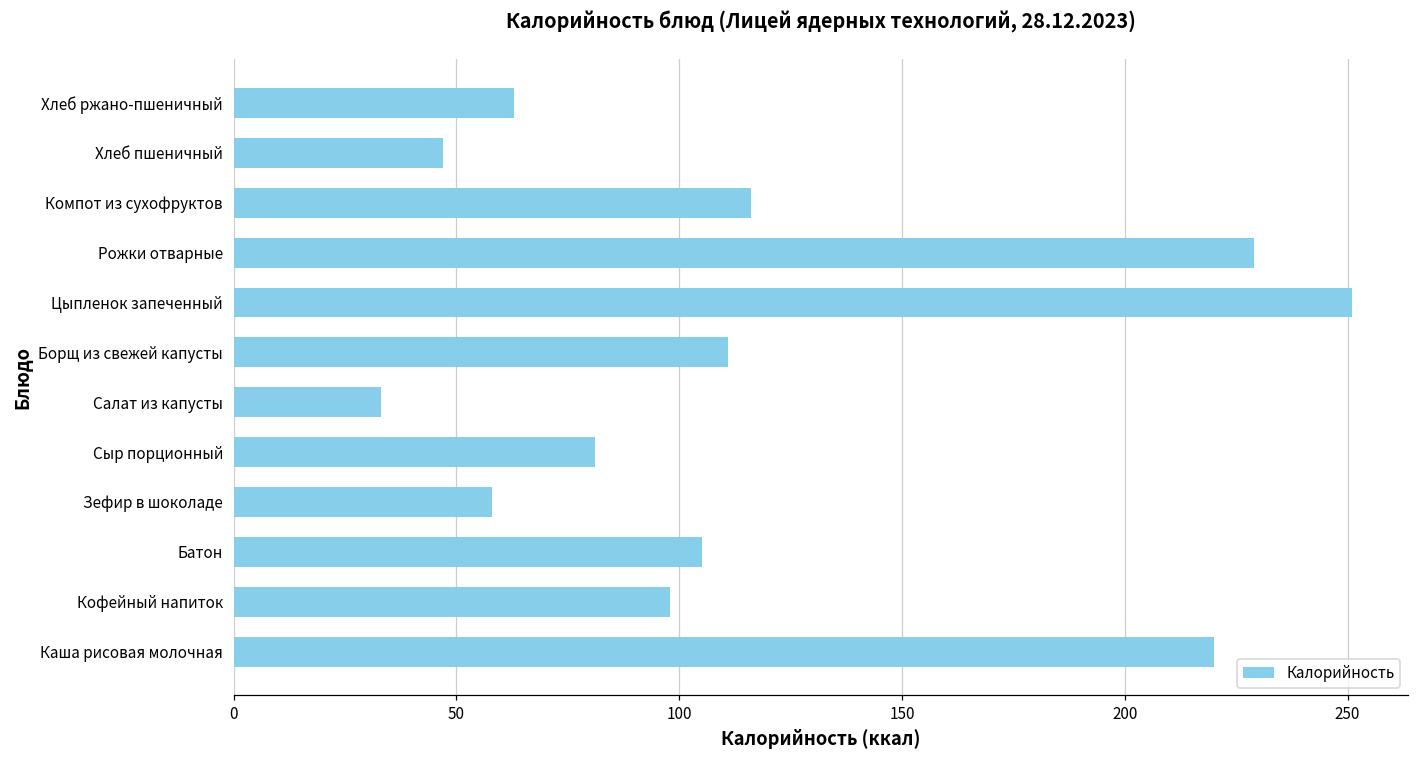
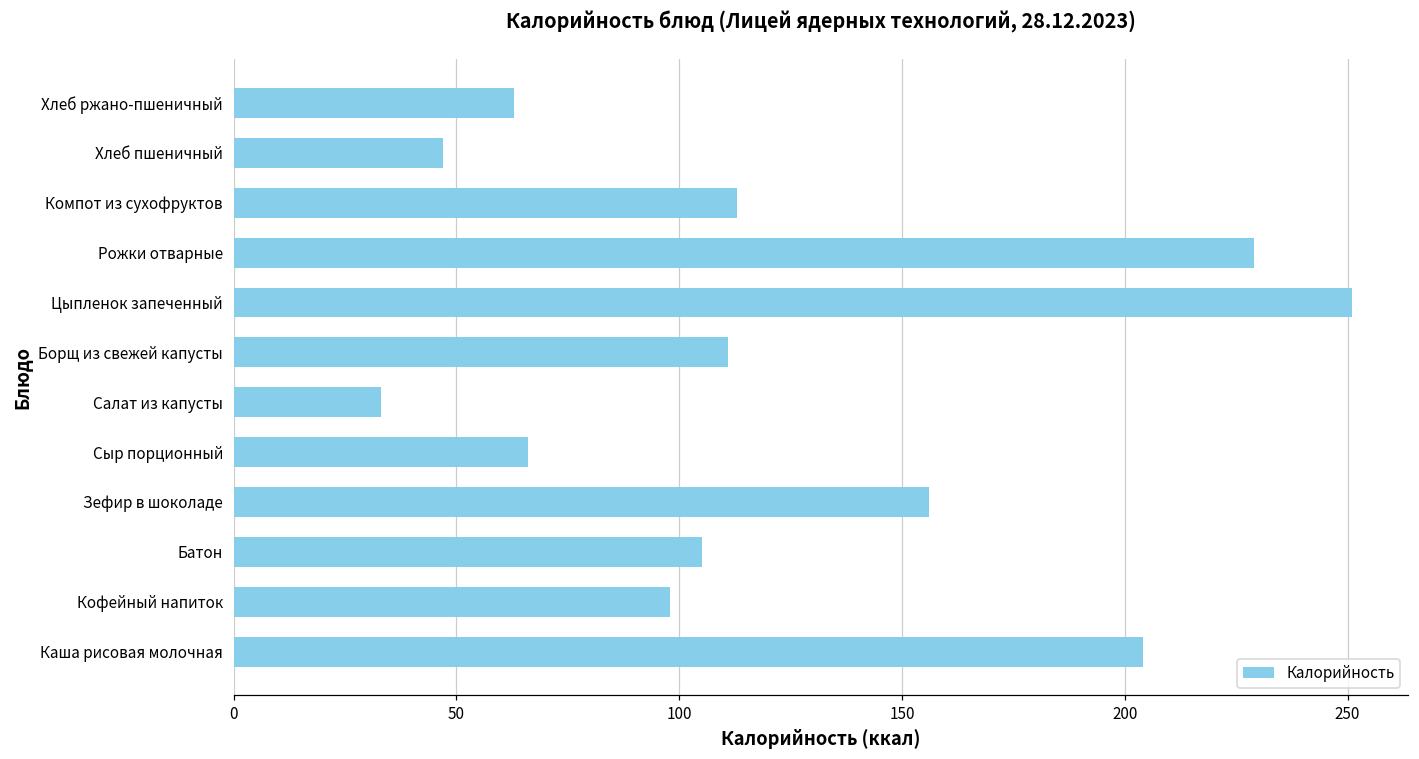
Компот из сухофруктов: 116 -> 113
Сыр порционный: 81 -> 66
Зефир в шоколаде: 58 -> 156
Каша рисовая молочная: 220 -> 204
